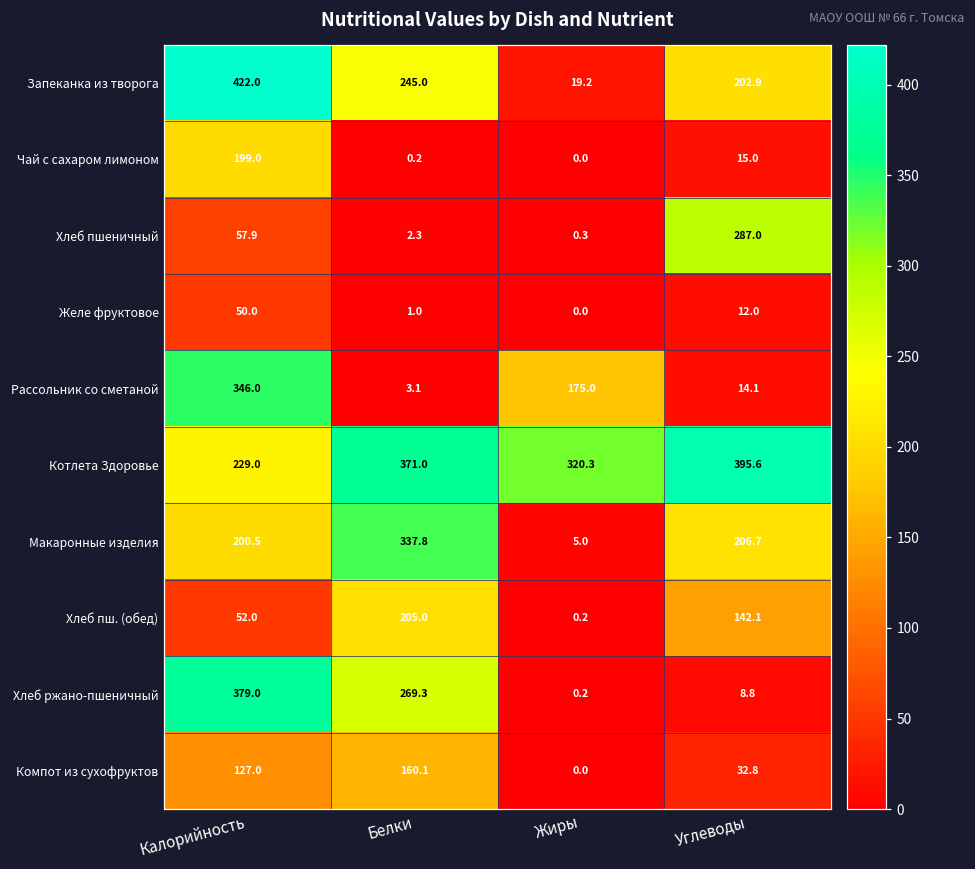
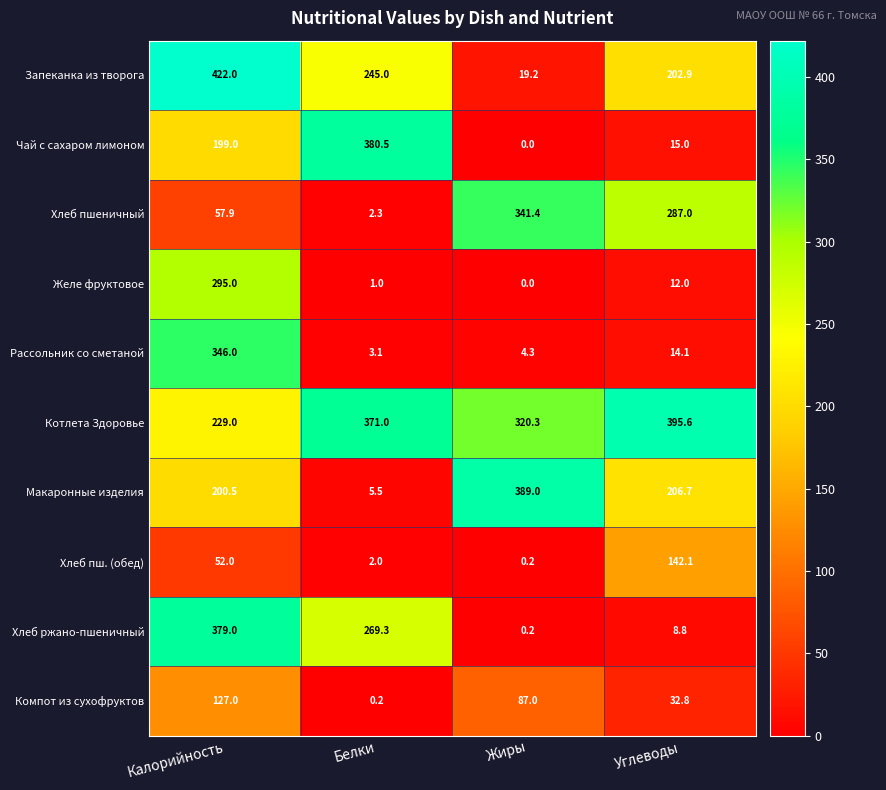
Чай с сахаром лимоном, Белки: 0.2 -> 380.5
Хлеб пшеничный, Жиры: 0.3 -> 341.4
Желе фруктовое, Калорийность: 50.0 -> 295.0
Рассольник со сметаной, Жиры: 175.0 -> 4.3
Макаронные изделия, Белки: 337.8 -> 5.5
Макаронные изделия, Жиры: 5.0 -> 389.0
Хлеб пш. (обед), Белки: 205.0 -> 2.0
Компот из сухофруктов, Белки: 160.1 -> 0.2
Компот из сухофруктов, Жиры: 0.0 -> 87.0
